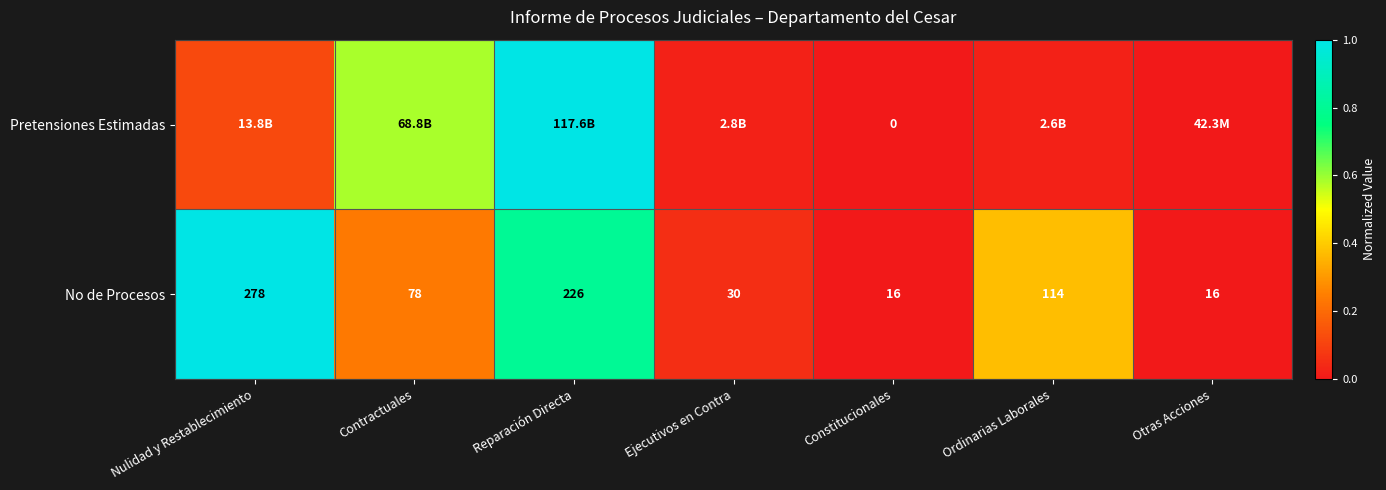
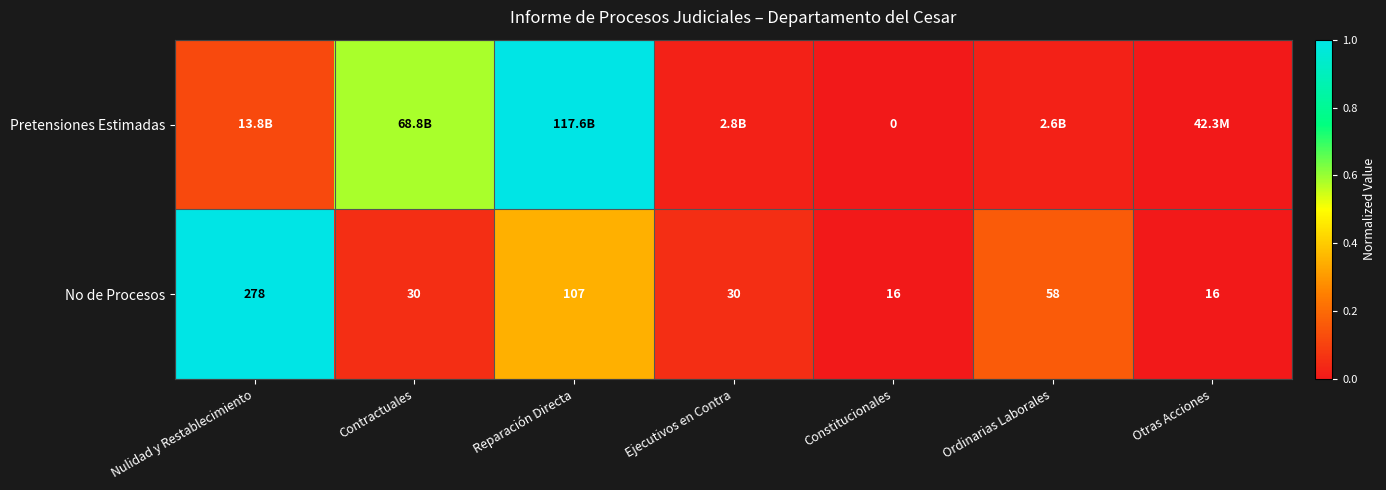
No de Procesos, Contractuales: 78 -> 30
No de Procesos, Reparación Directa: 226 -> 107
No de Procesos, Ordinarias Laborales: 114 -> 58
